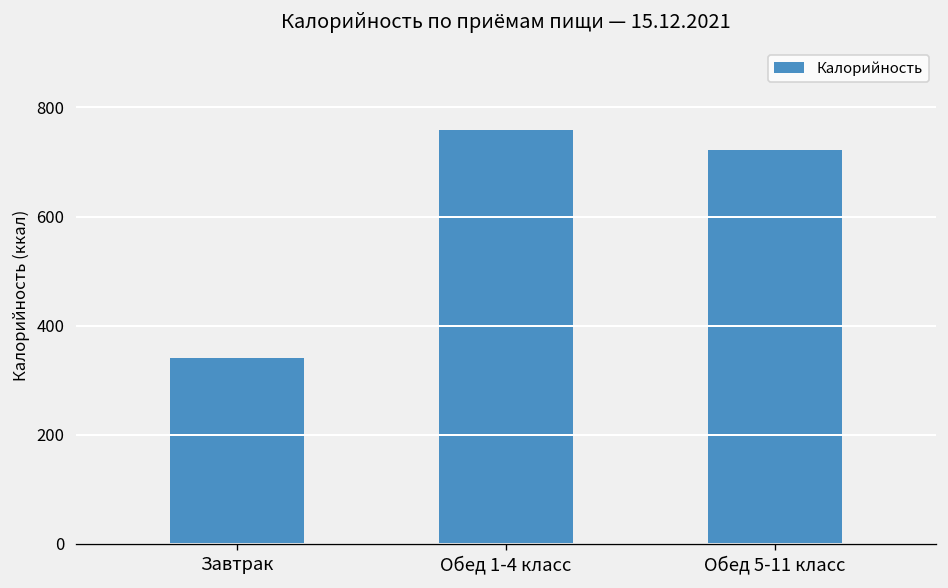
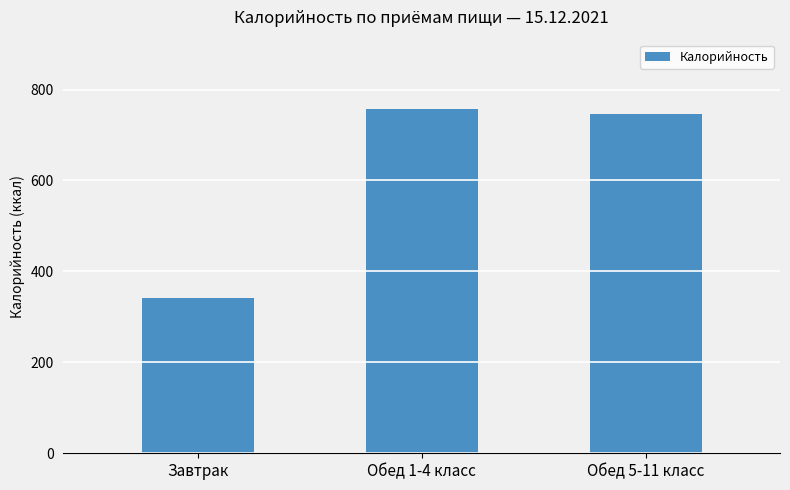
Обед 5-11 класс: 720 -> 750
